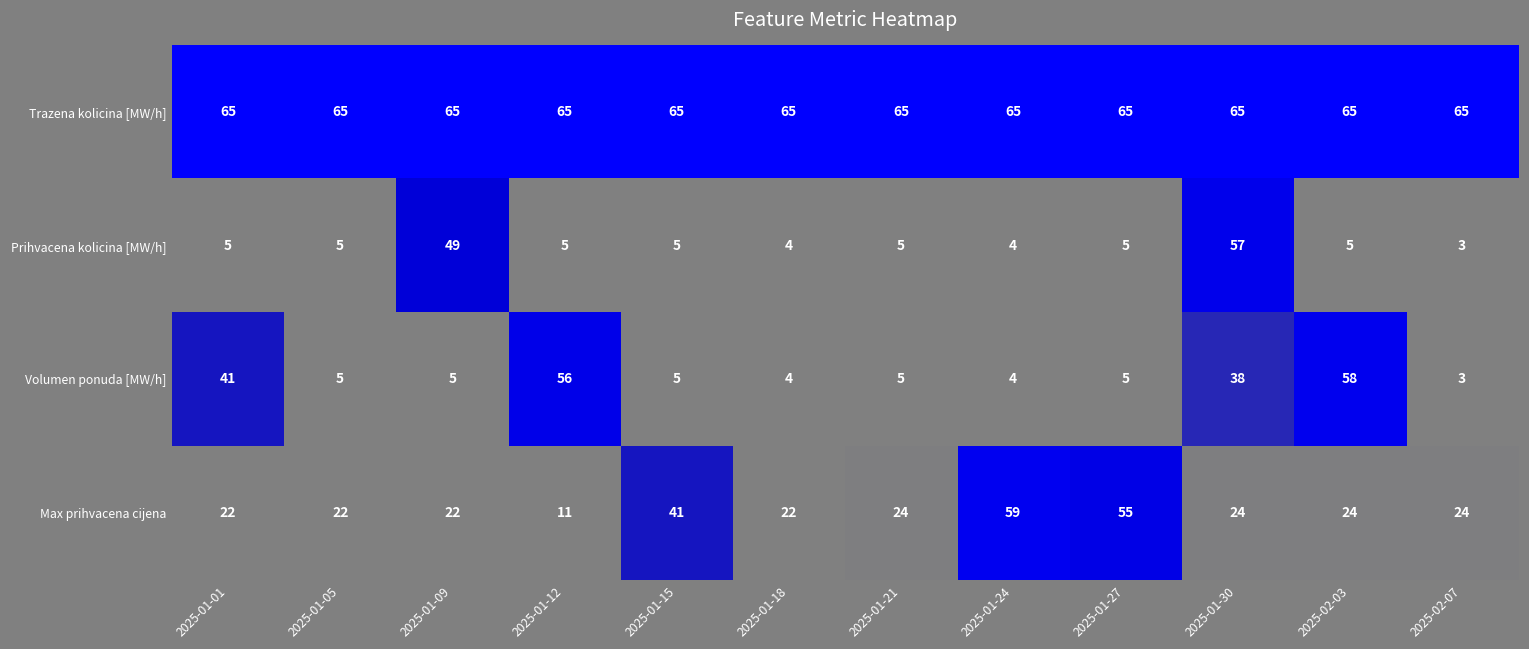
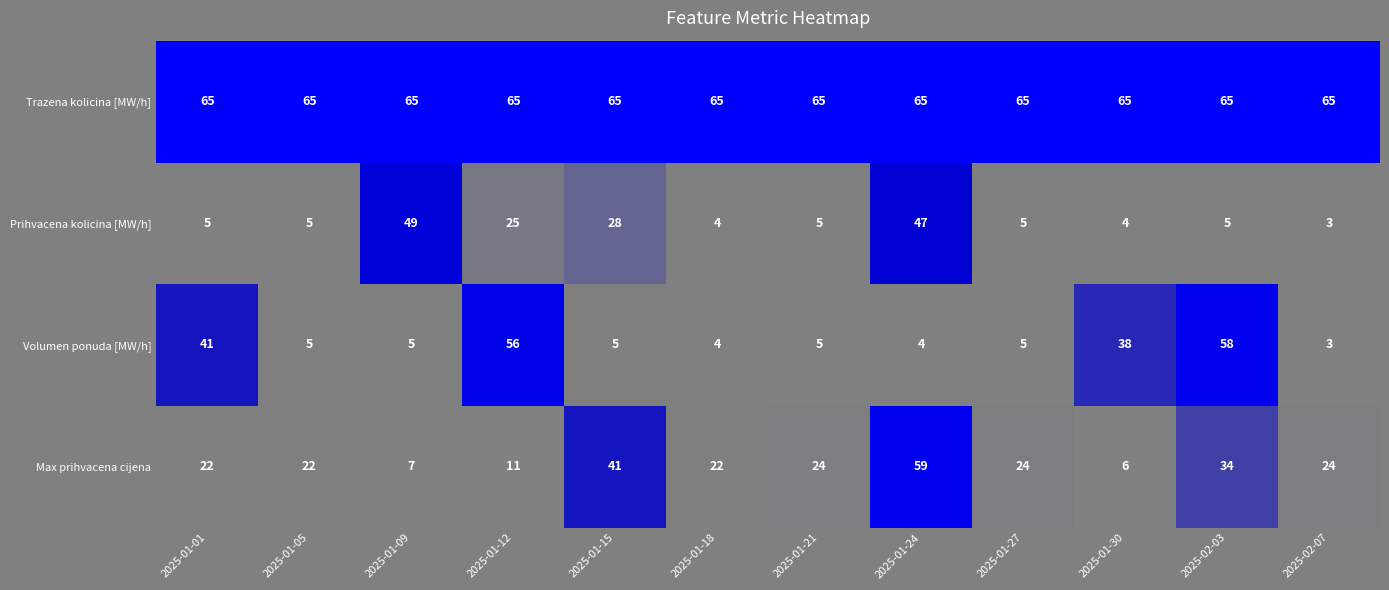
Prihvacena kolicina [MW/h], 2025-01-12: 5 -> 25
Prihvacena kolicina [MW/h], 2025-01-15: 5 -> 28
Prihvacena kolicina [MW/h], 2025-01-24: 4 -> 47
Prihvacena kolicina [MW/h], 2025-01-30: 57 -> 4
Max prihvacena cijena, 2025-01-09: 22 -> 7
Max prihvacena cijena, 2025-01-27: 55 -> 24
Max prihvacena cijena, 2025-01-30: 24 -> 6
Max prihvacena cijena, 2025-02-03: 24 -> 34
